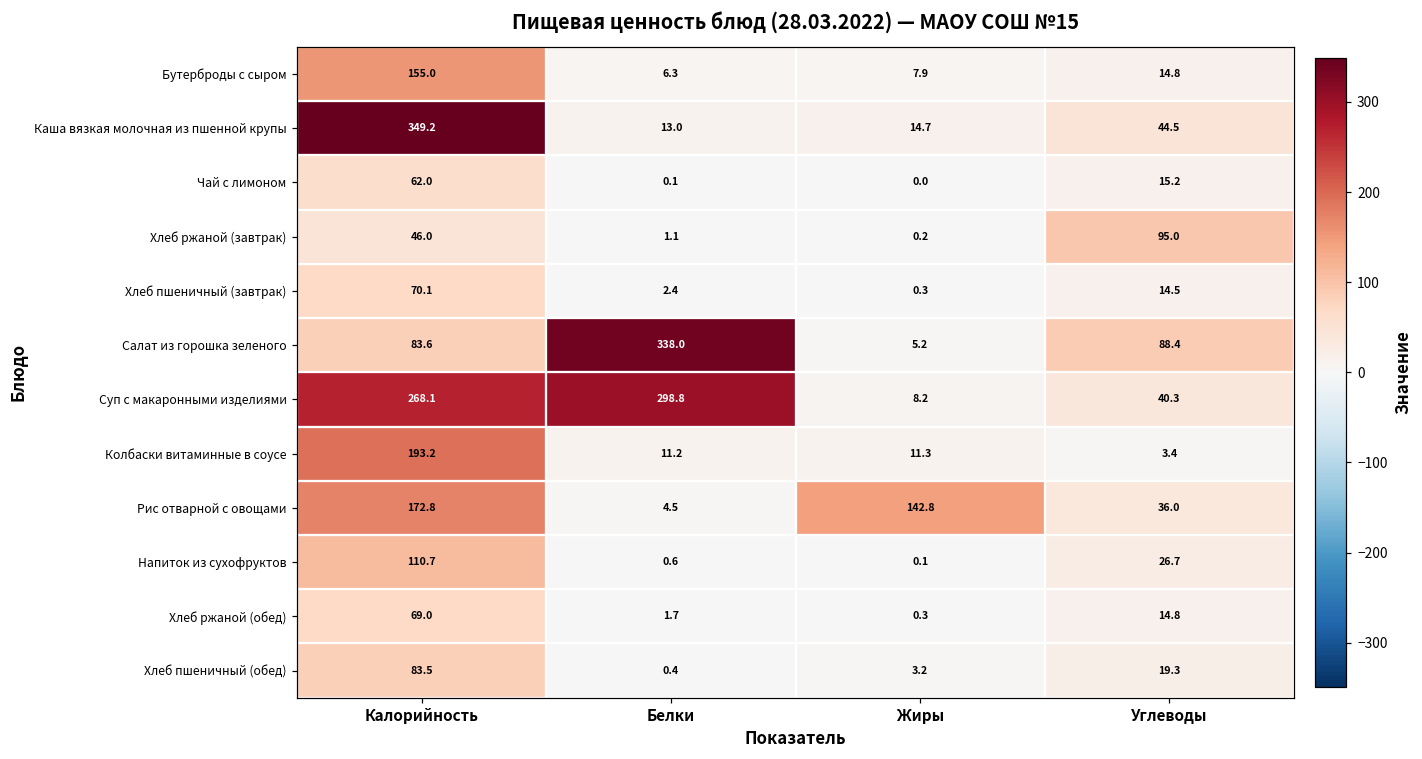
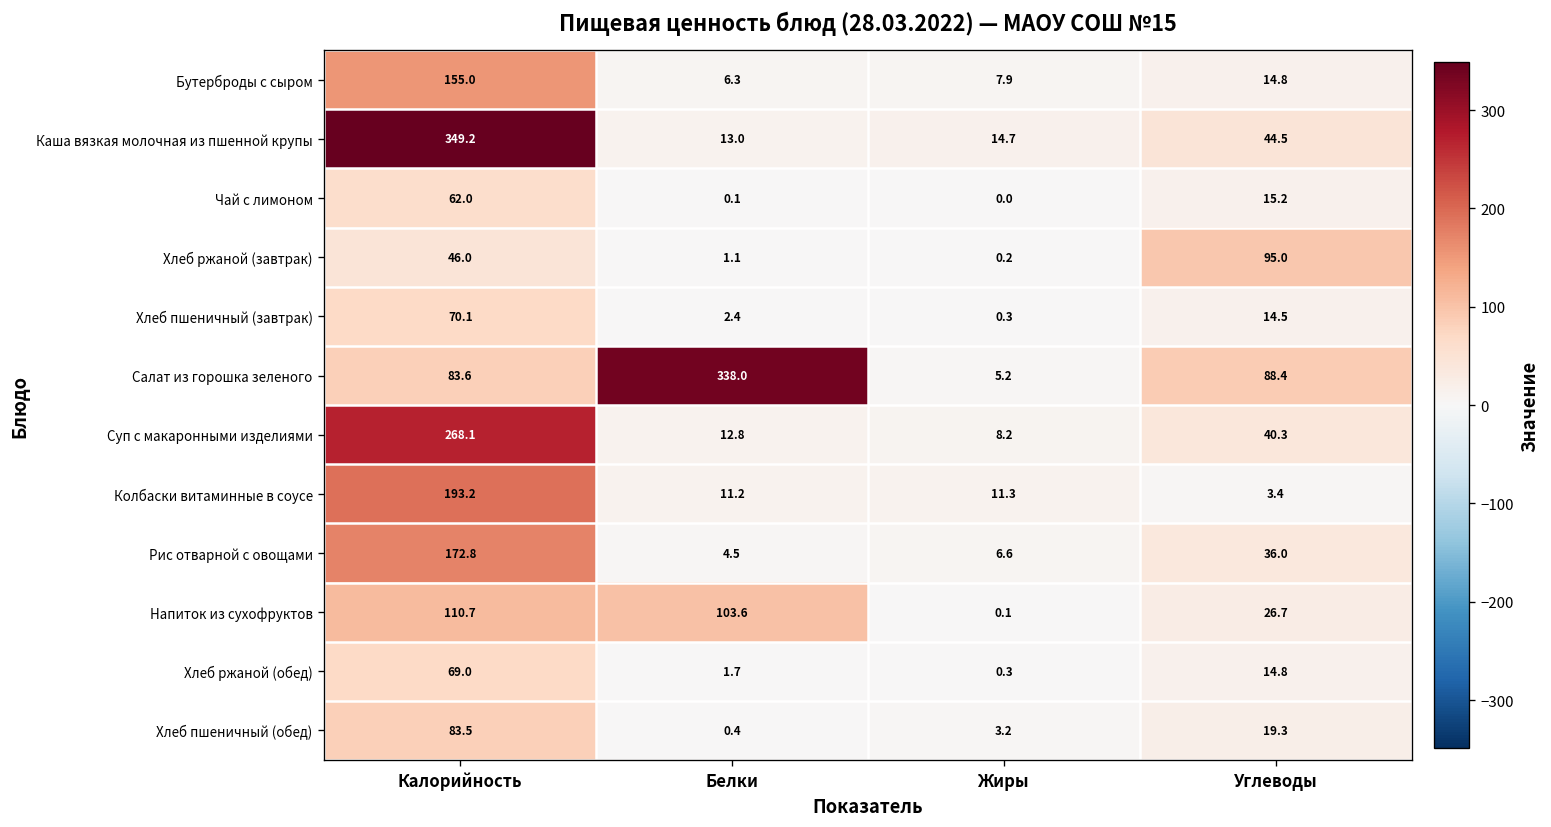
Суп с макаронными изделиями, Белки: 298.8 -> 12.8
Рис отварной с овощами, Жиры: 142.8 -> 6.6
Напиток из сухофруктов, Белки: 0.6 -> 103.6
